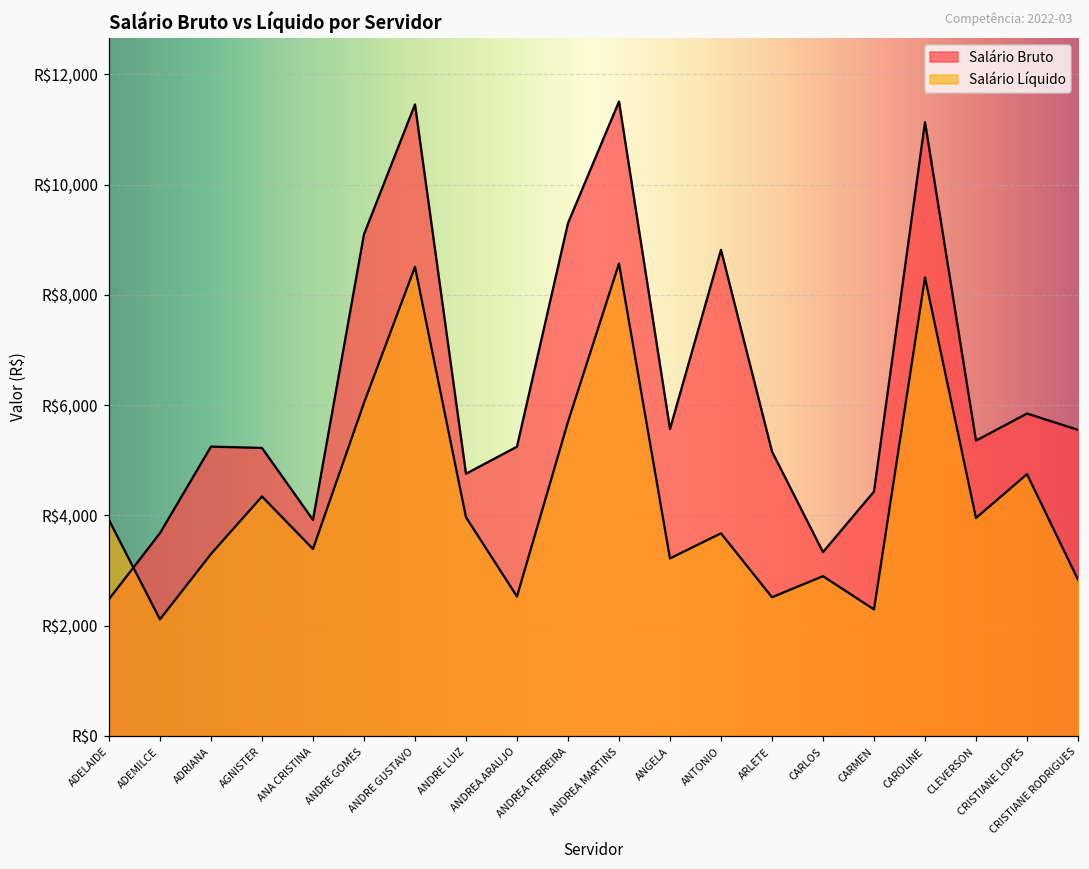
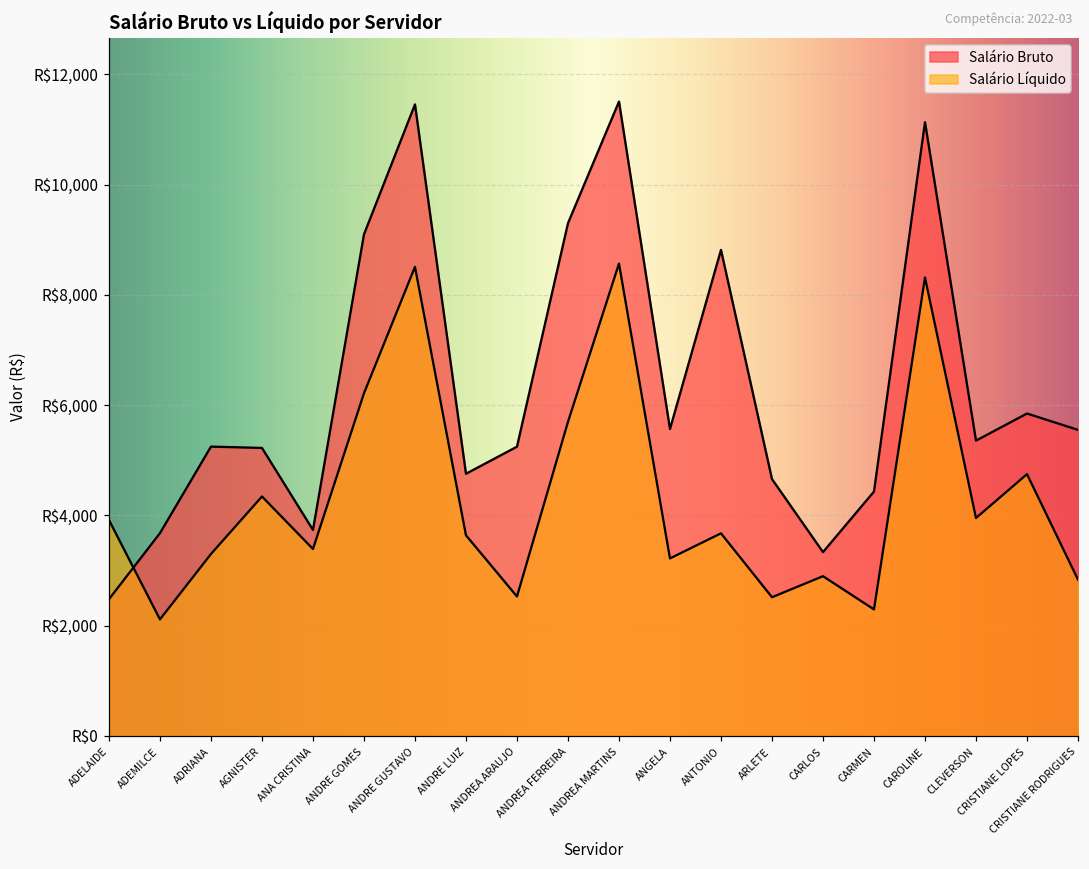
Salário Bruto, ANA CRISTINA: R$3,900 -> R$3,700
Salário Líquido, ANDRE GOMES: R$6,000 -> R$6,200
Salário Líquido, ANDRE LUIZ: R$4,000 -> R$3,600
Salário Bruto, ARLETE: R$5,200 -> R$4,700
